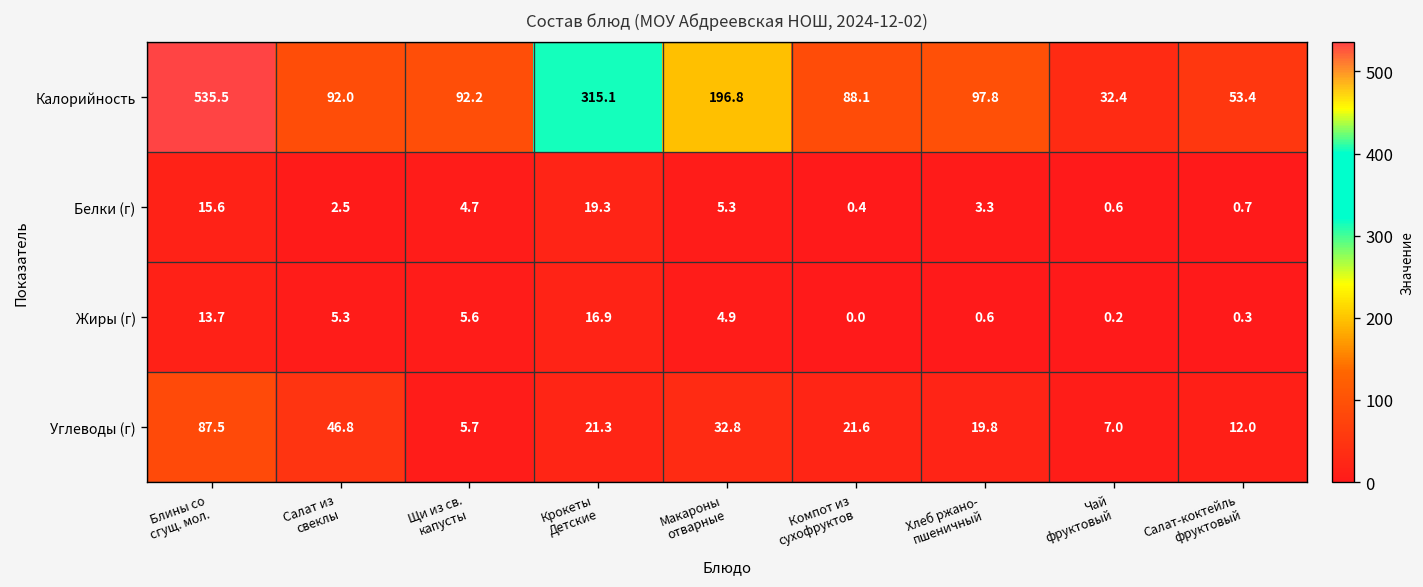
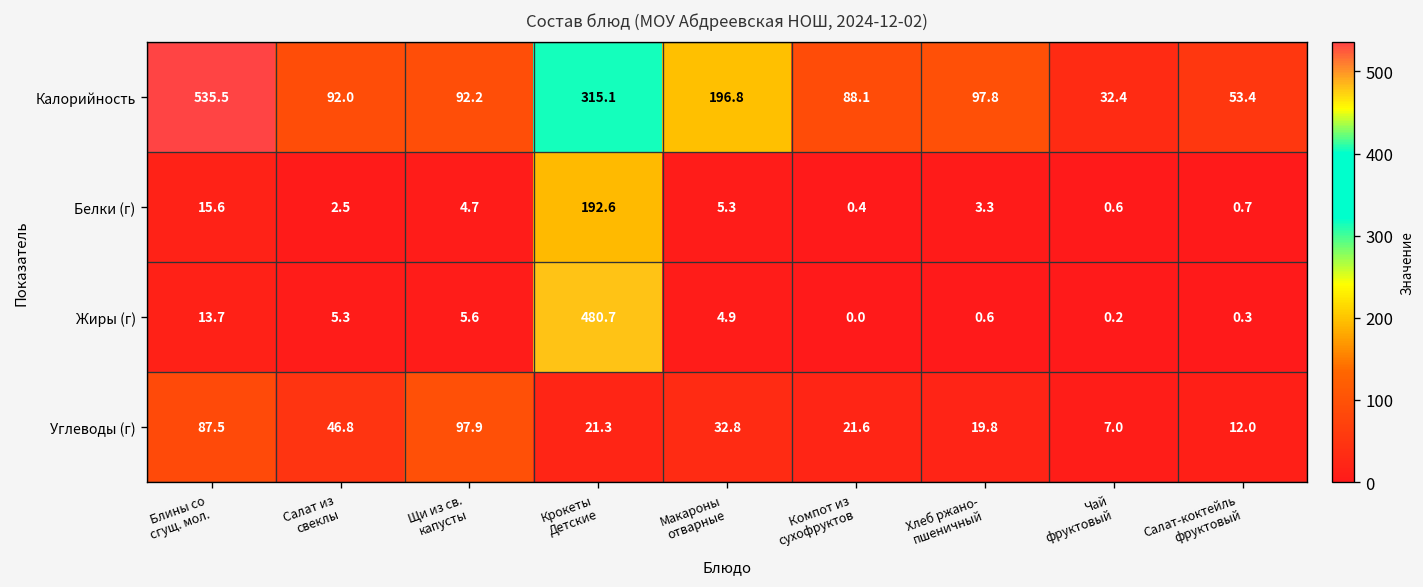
Белки (г), Крокеты Детские: 19.3 -> 192.6
Жиры (г), Крокеты Детские: 16.9 -> 480.7
Углеводы (г), Щи из св. капусты: 5.7 -> 97.9
